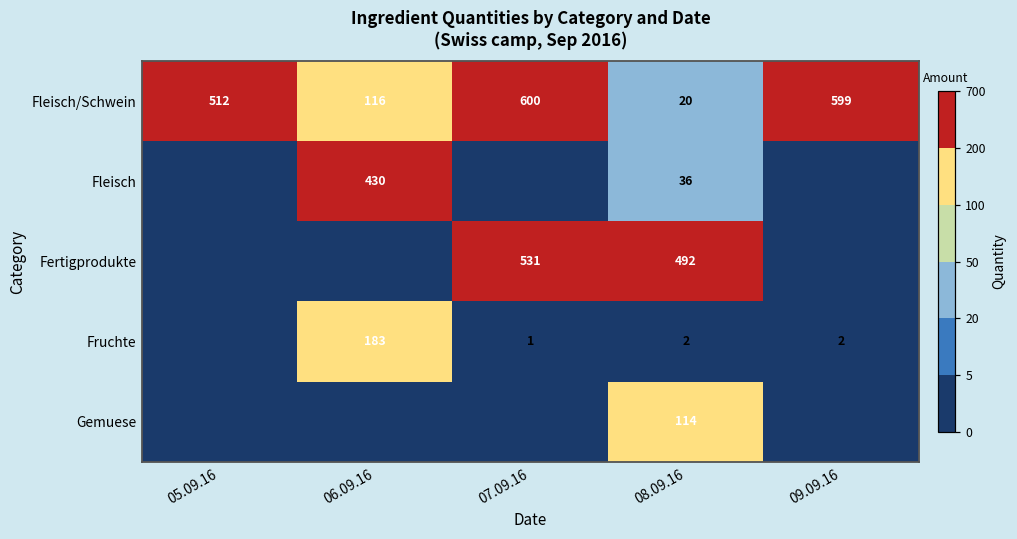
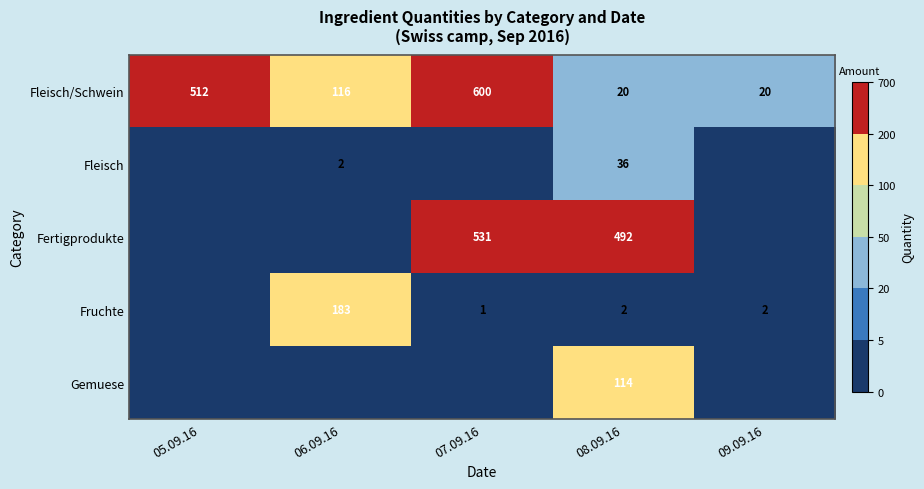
Fleisch/Schwein, 09.09.16: 599 -> 20
Fleisch, 06.09.16: 430 -> 2
